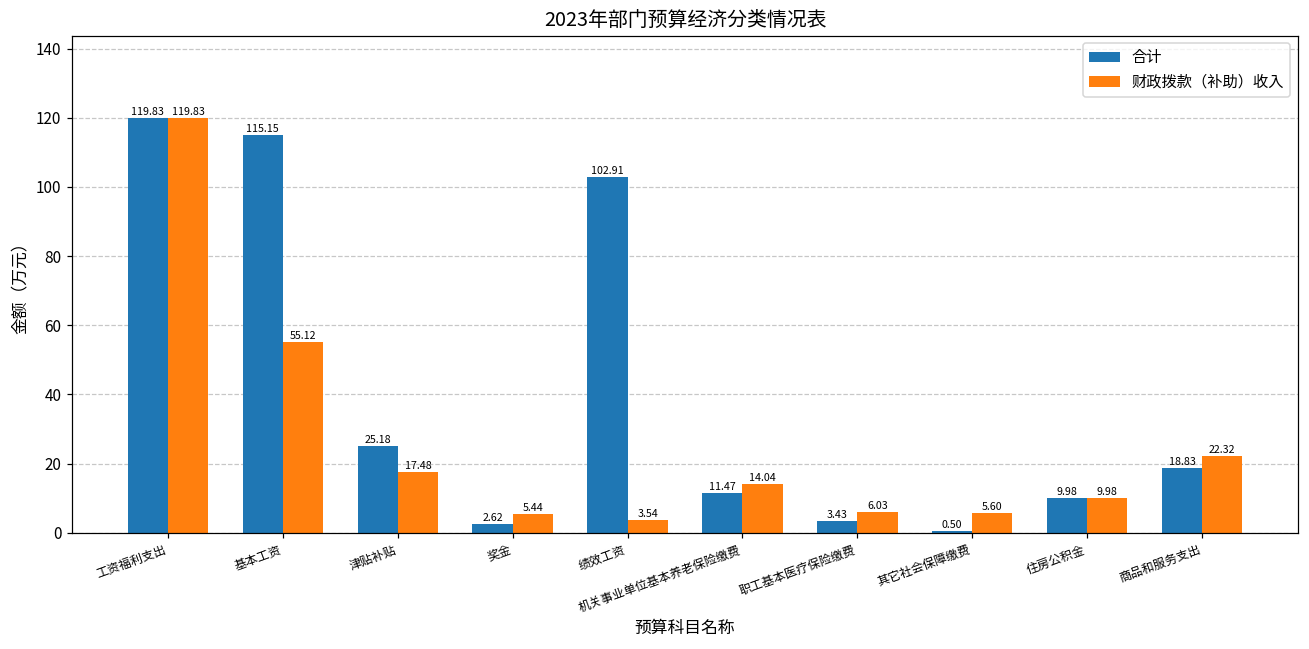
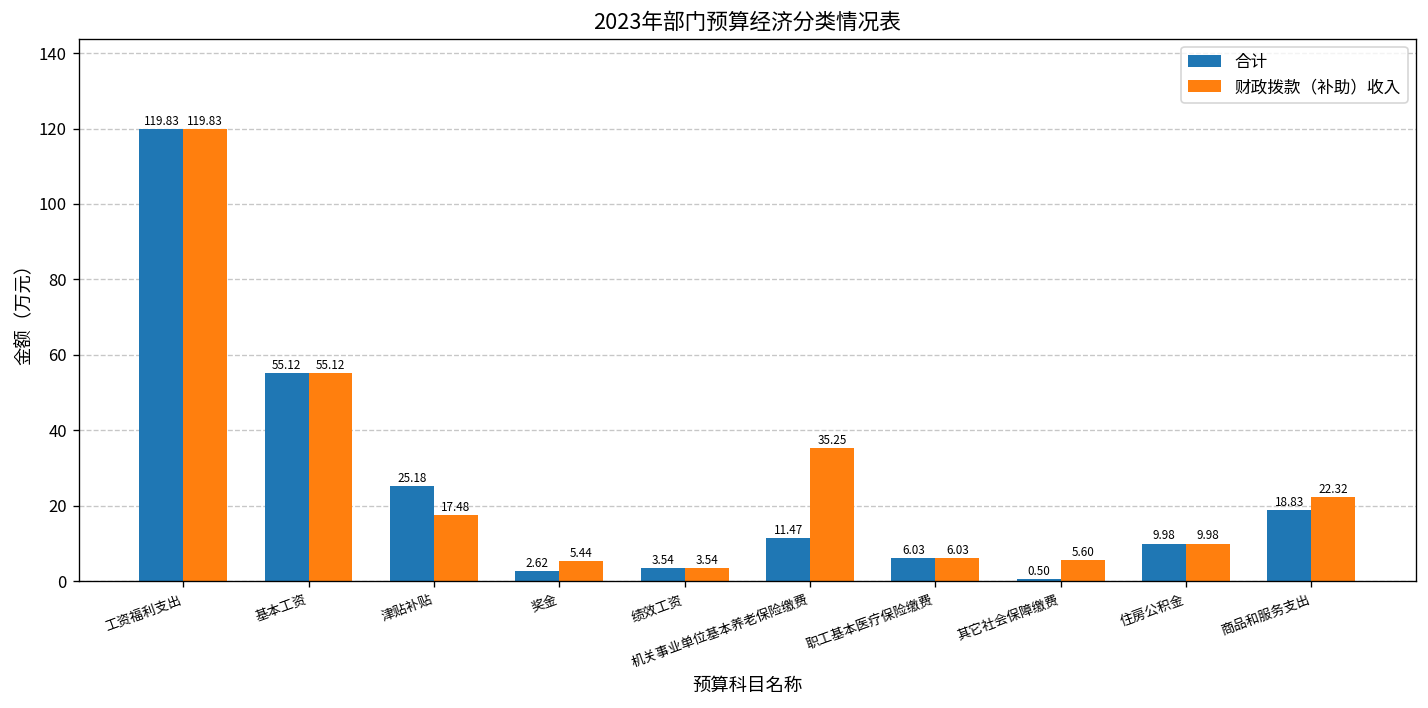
合计, 基本工资: 115.15 -> 55.12
合计, 绩效工资: 102.91 -> 3.54
财政拨款（补助）收入, 机关事业单位基本养老保险缴费: 14.04 -> 35.25
合计, 职工基本医疗保险缴费: 3.43 -> 6.03
